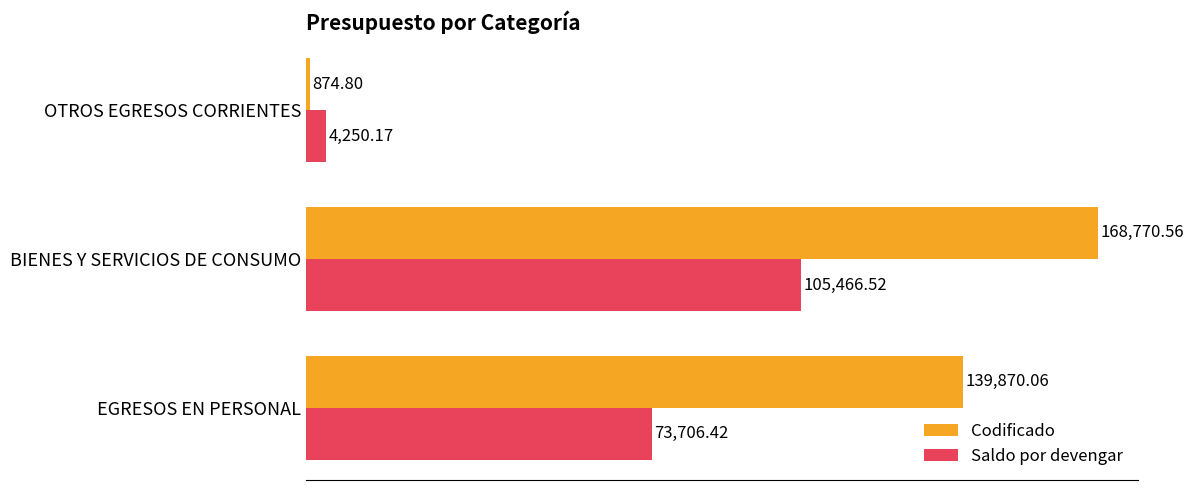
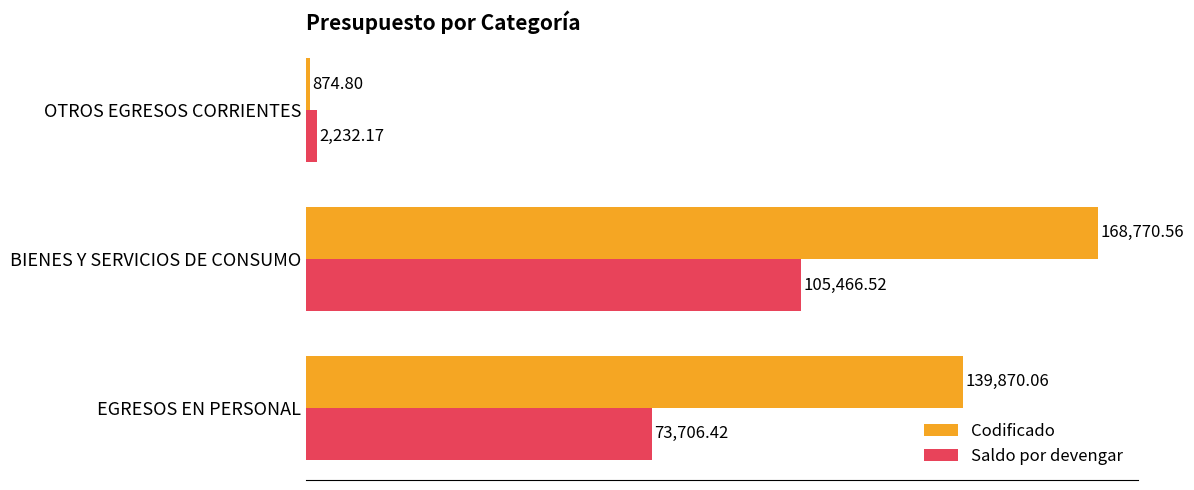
Saldo por devengar, OTROS EGRESOS CORRIENTES: 4,250.17 -> 2,232.17
